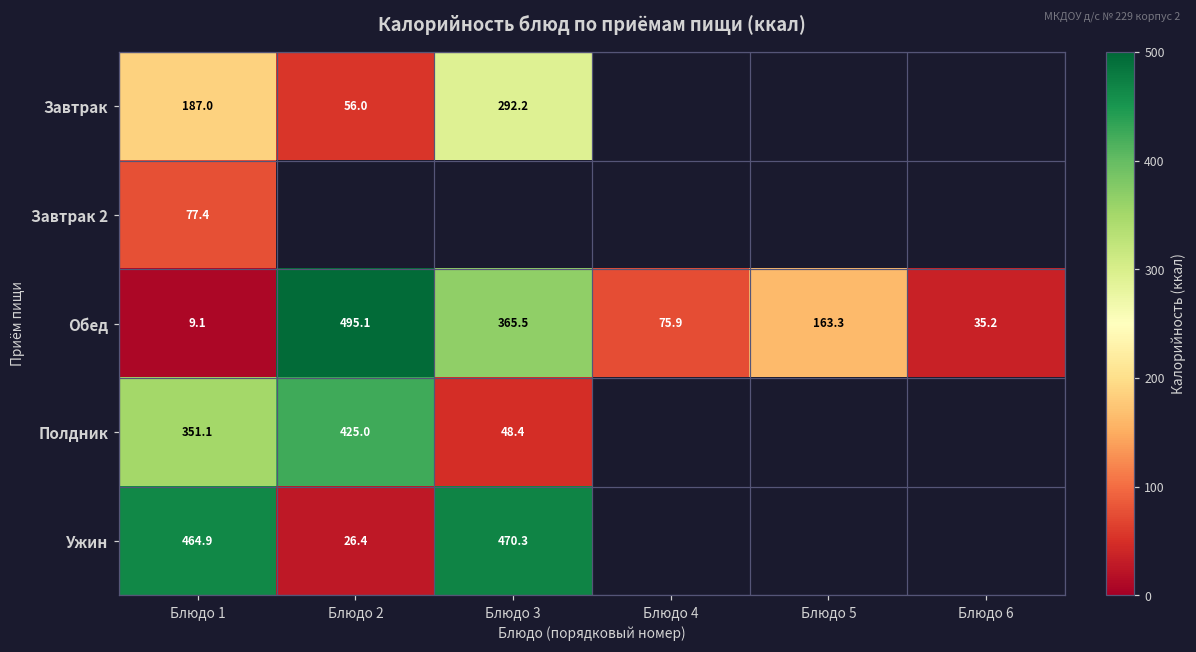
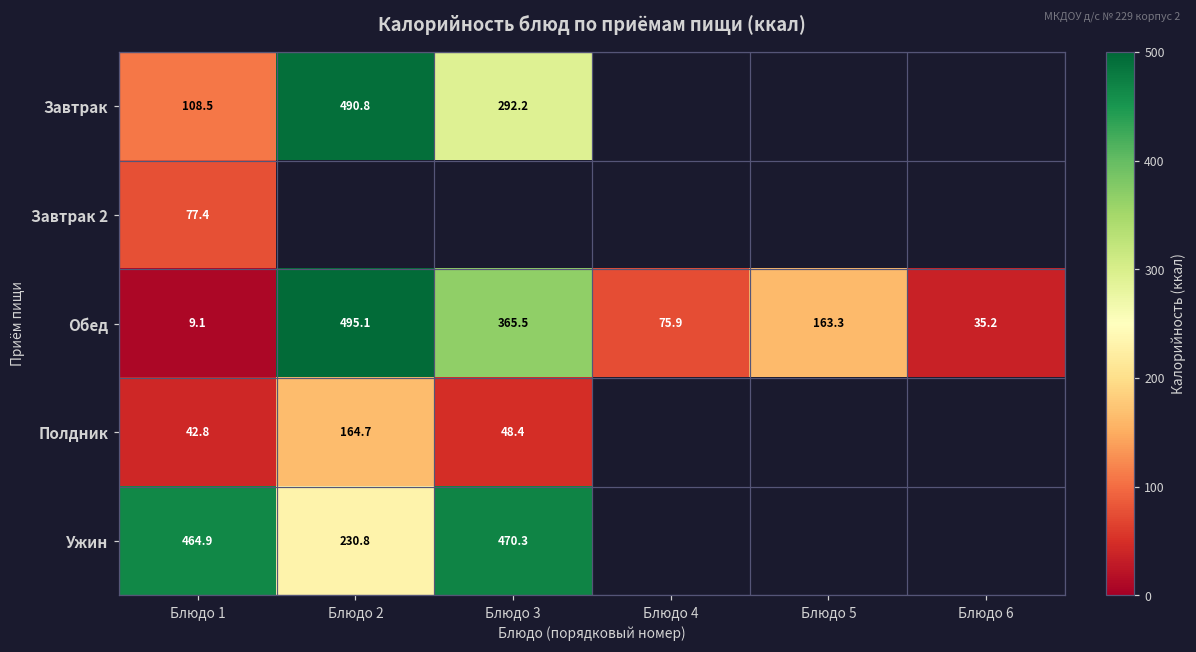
Завтрак, Блюдо 1: 187.0 -> 108.5
Завтрак, Блюдо 2: 56.0 -> 490.8
Полдник, Блюдо 1: 351.1 -> 42.8
Полдник, Блюдо 2: 425.0 -> 164.7
Ужин, Блюдо 2: 26.4 -> 230.8
